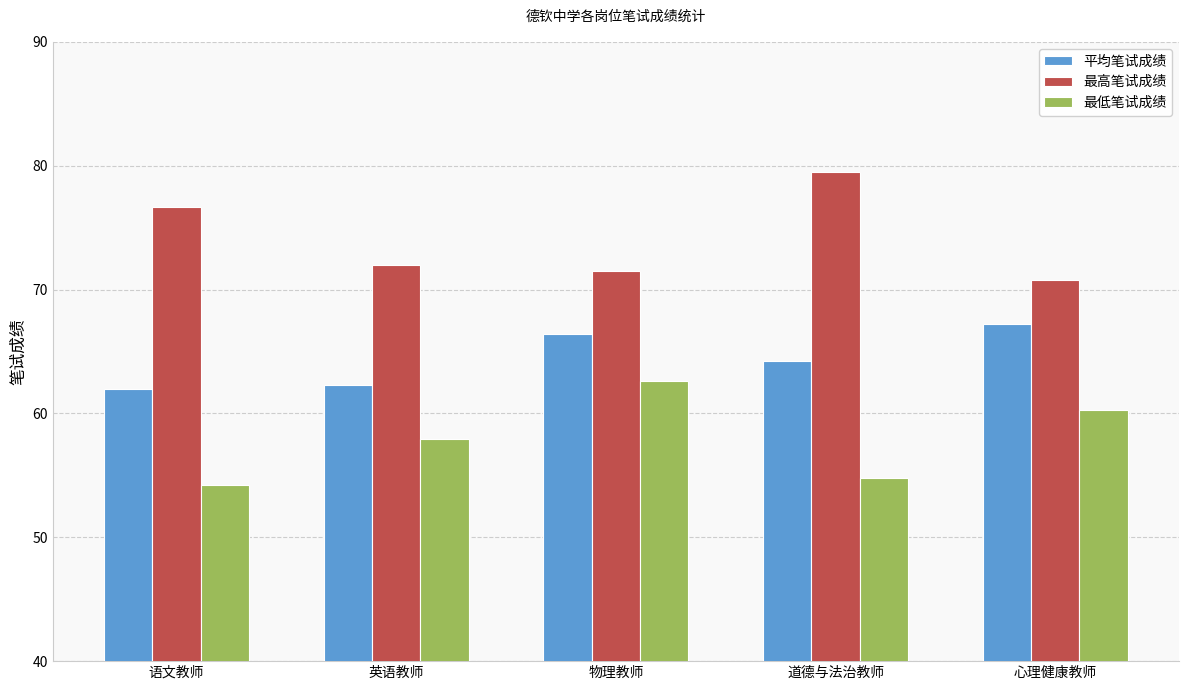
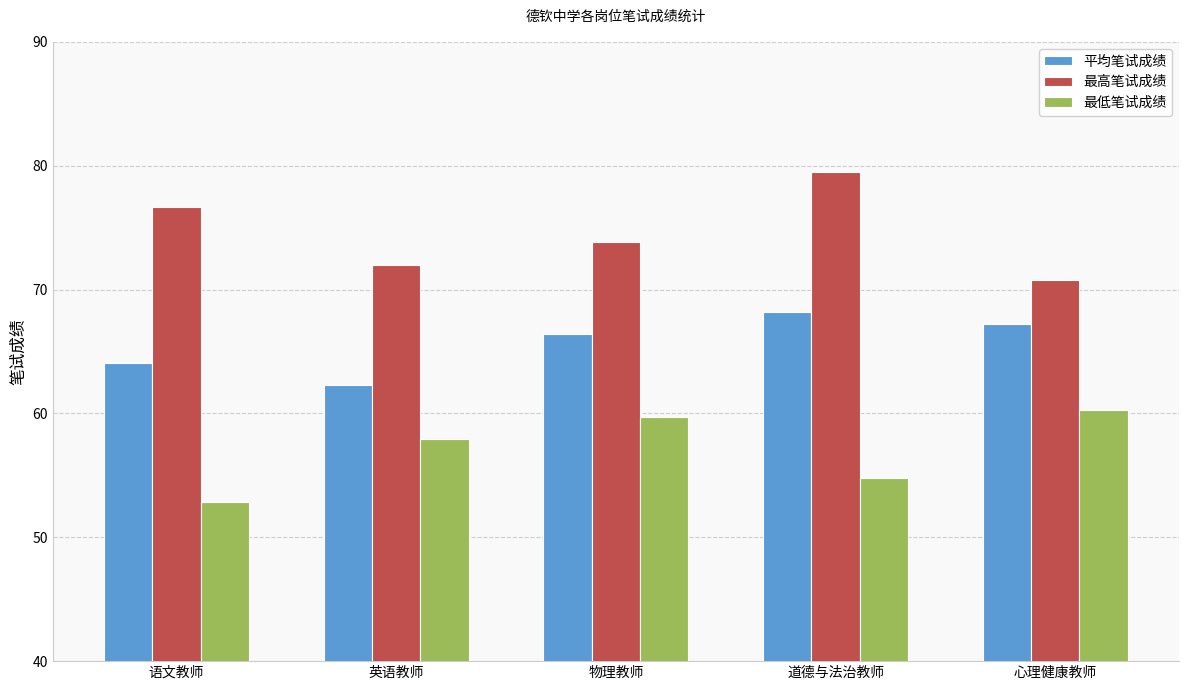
平均笔试成绩, 语文教师: 62.0 -> 64.1
最低笔试成绩, 语文教师: 54.3 -> 52.9
最高笔试成绩, 物理教师: 71.5 -> 73.8
最低笔试成绩, 物理教师: 62.6 -> 59.8
平均笔试成绩, 道德与法治教师: 64.2 -> 68.2
